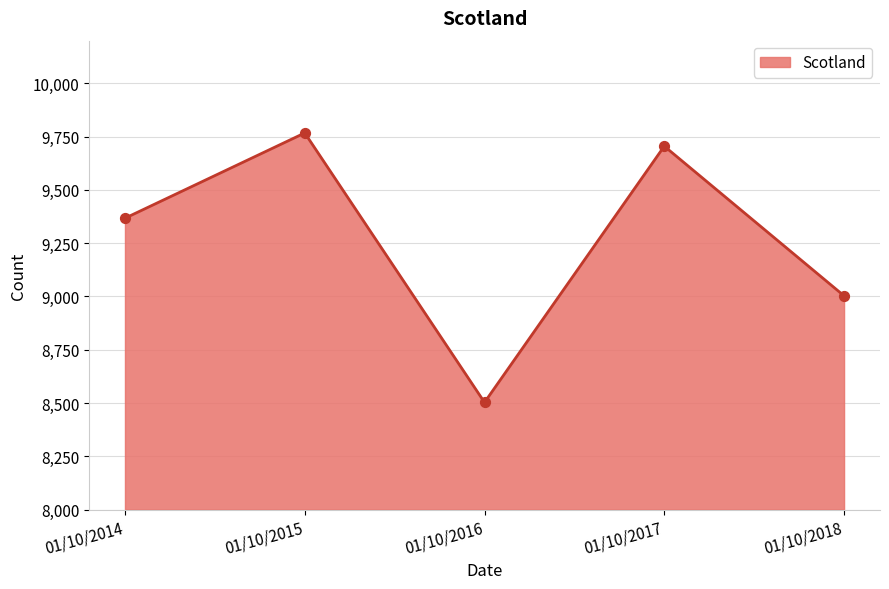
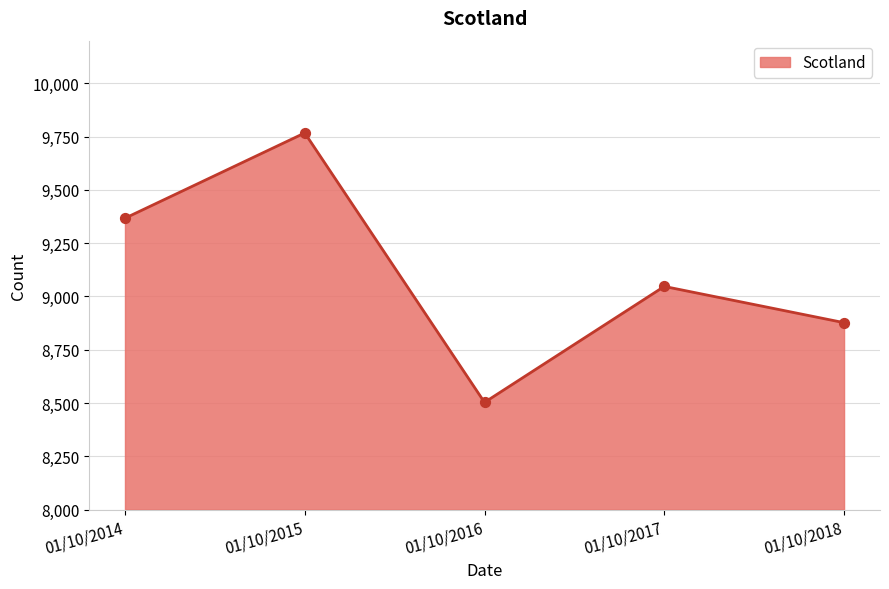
01/10/2017: 9,710 -> 9,050
01/10/2018: 9,000 -> 8,880
